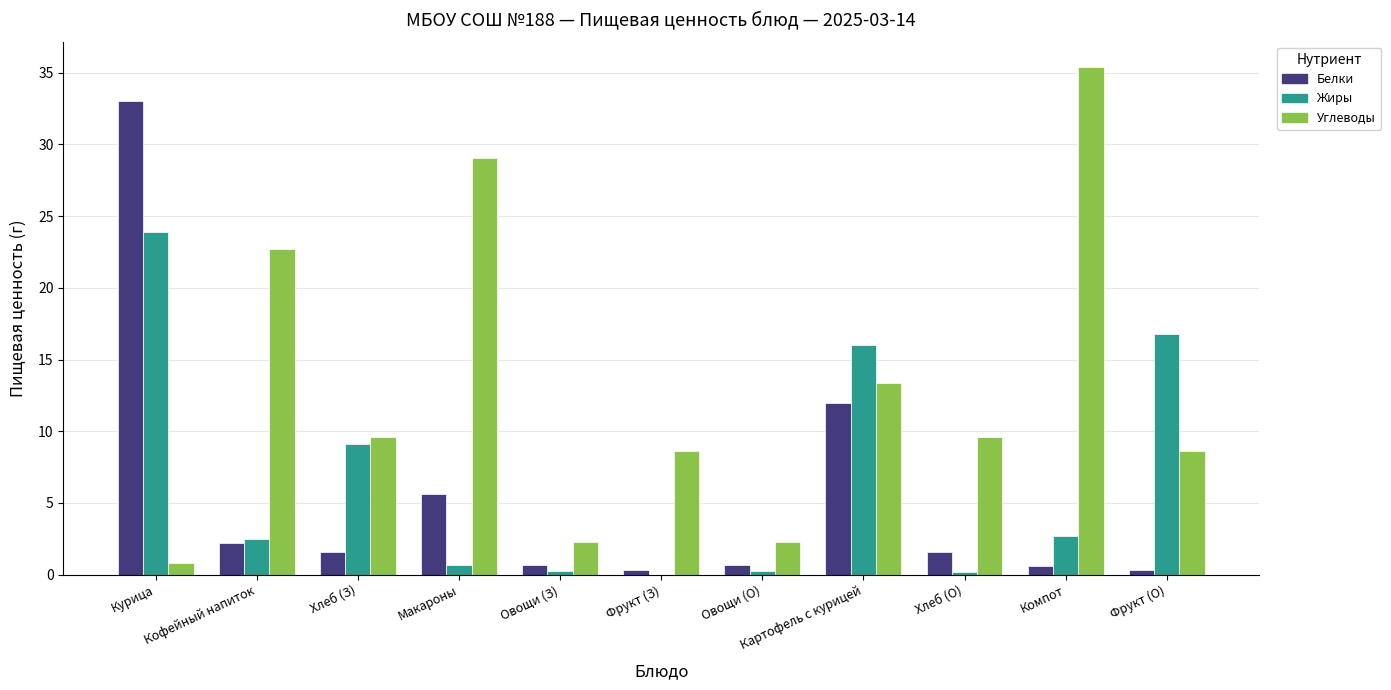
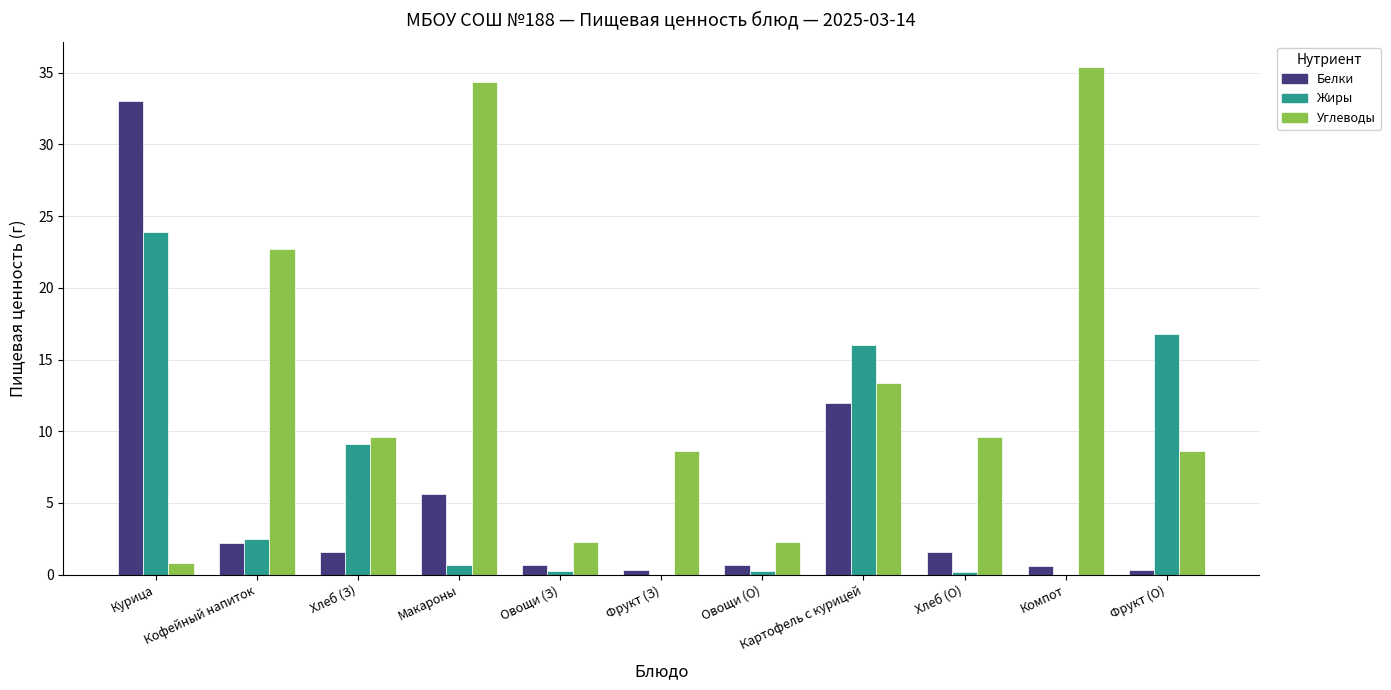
Углеводы, Макароны: 29.0 -> 34.3
Жиры, Компот: 2.7 -> 0.0
